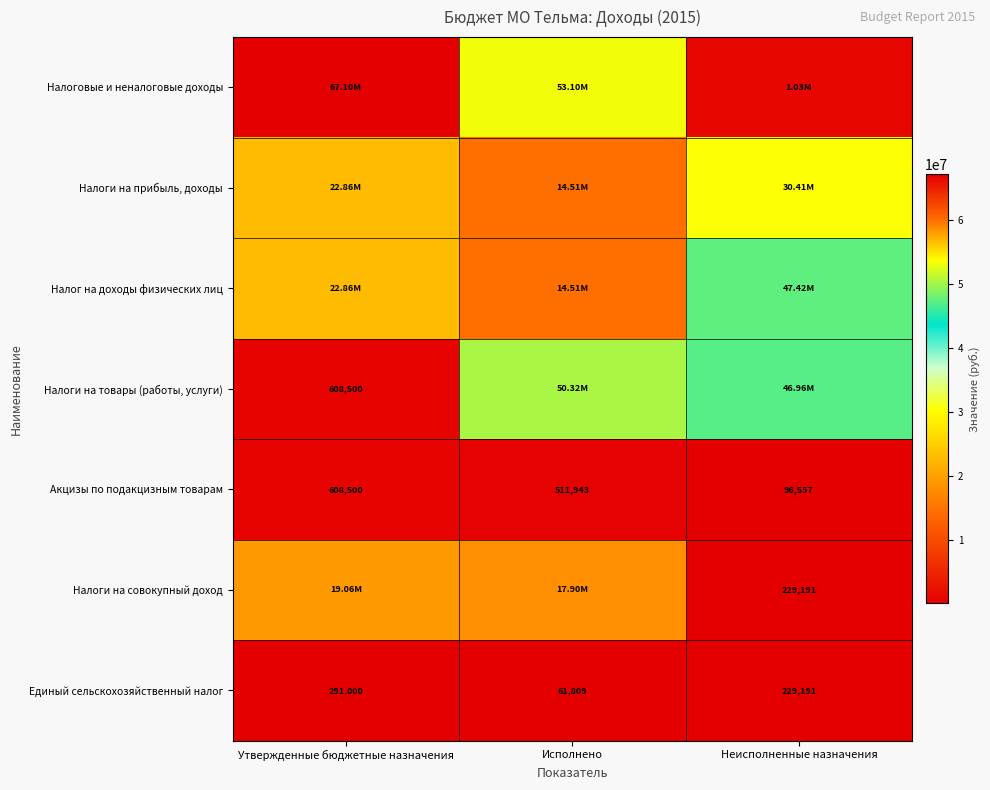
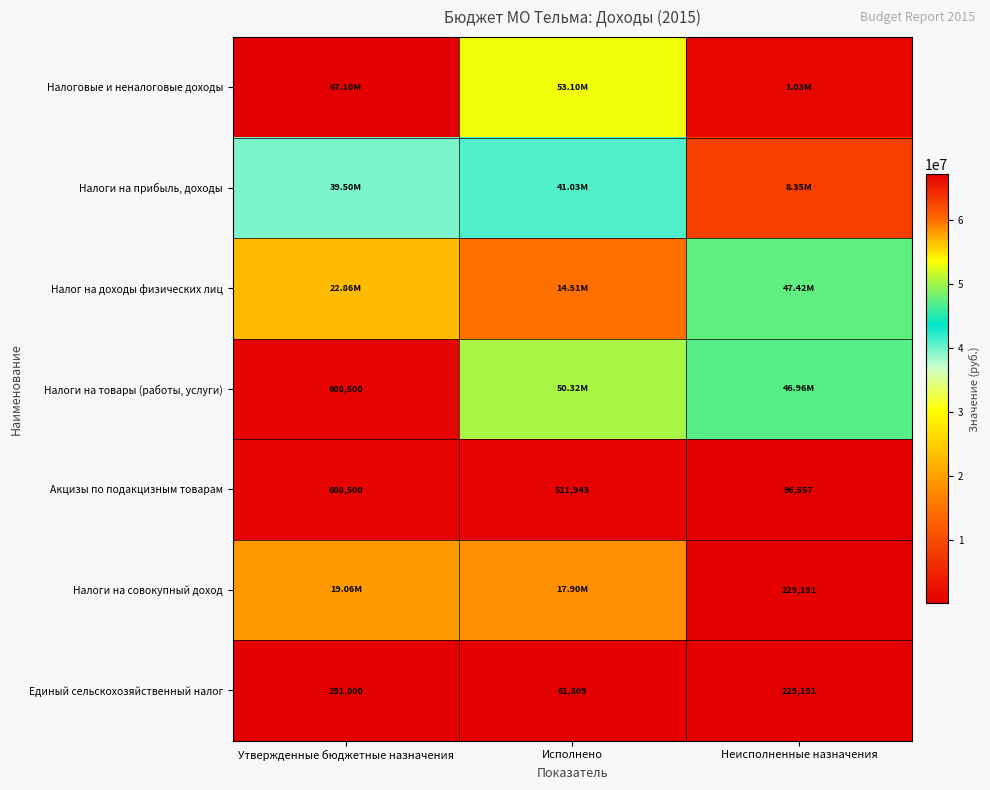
Налоги на прибыль, доходы, Утвержденные бюджетные назначения: 22.86M -> 39.50M
Налоги на прибыль, доходы, Исполнено: 14.51M -> 41.03M
Налоги на прибыль, доходы, Неисполненные назначения: 30.41M -> 8.35M
